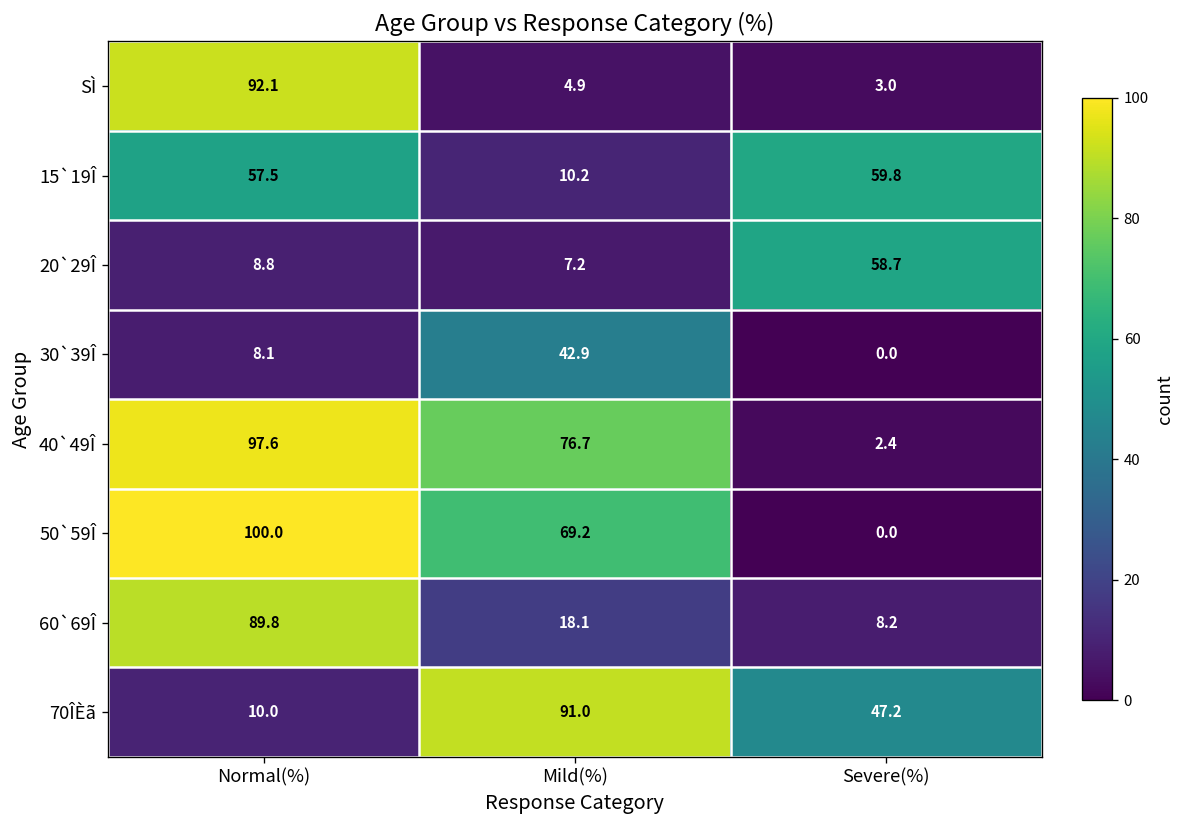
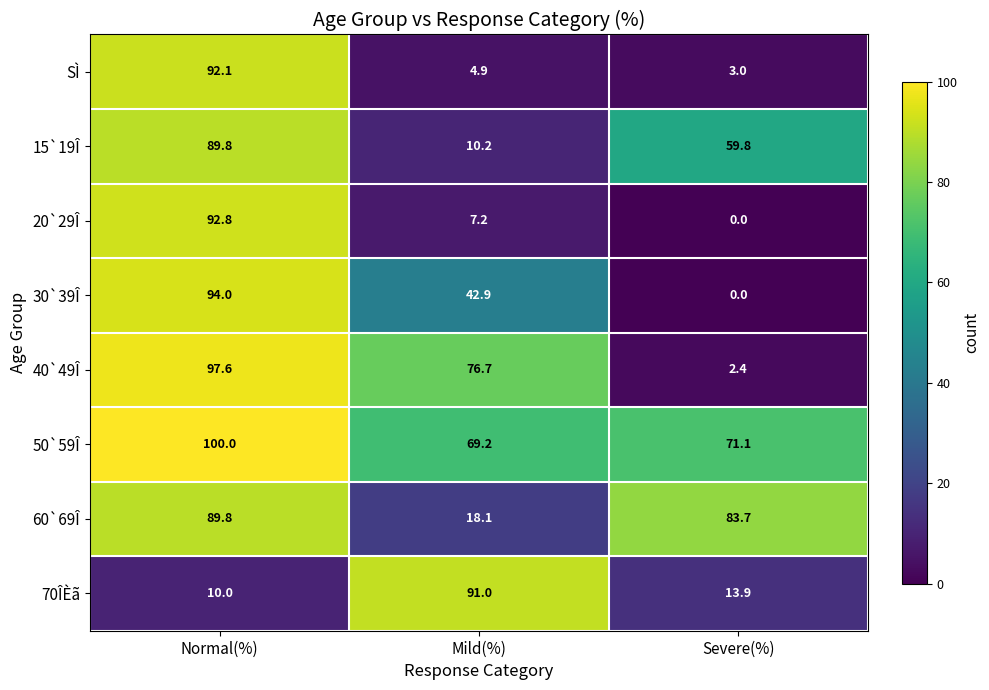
15`19Î, Normal(%): 57.5 -> 89.8
20`29Î, Normal(%): 8.8 -> 92.8
20`29Î, Severe(%): 58.7 -> 0.0
30`39Î, Normal(%): 8.1 -> 94.0
50`59Î, Severe(%): 0.0 -> 71.1
60`69Î, Severe(%): 8.2 -> 83.7
70ÎÈã, Severe(%): 47.2 -> 13.9
